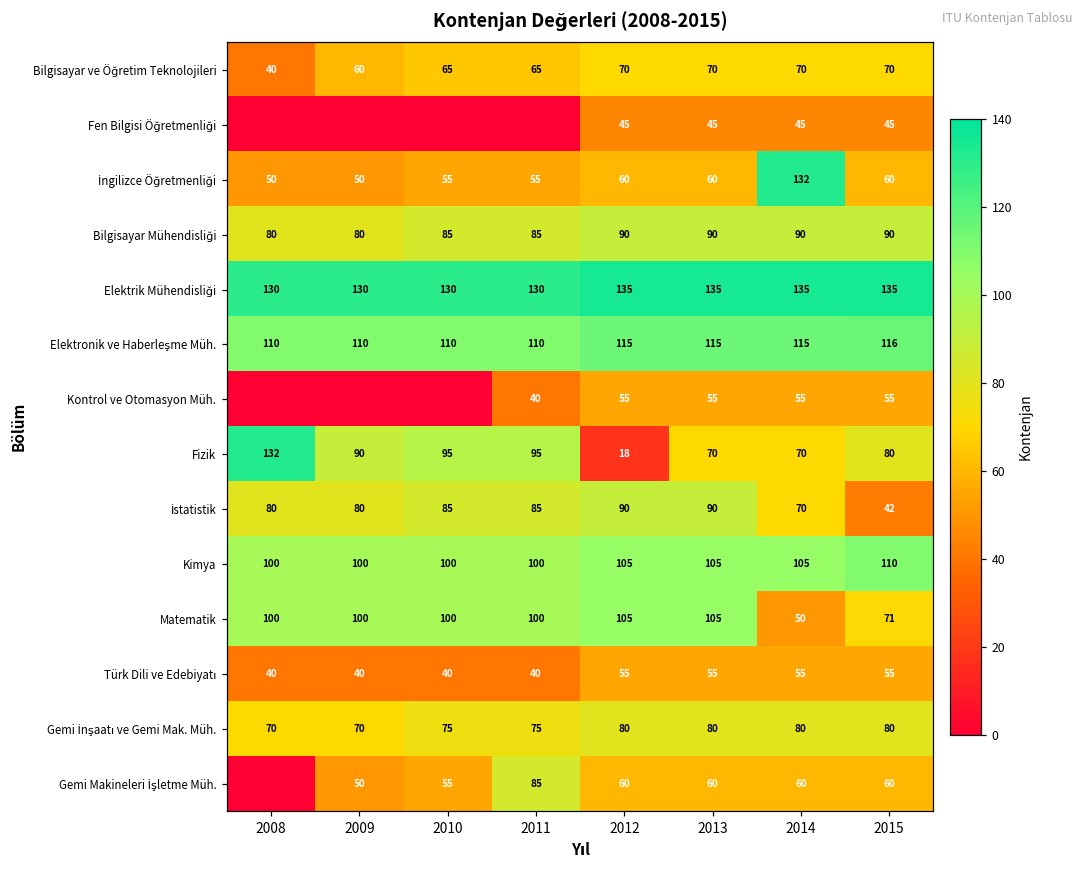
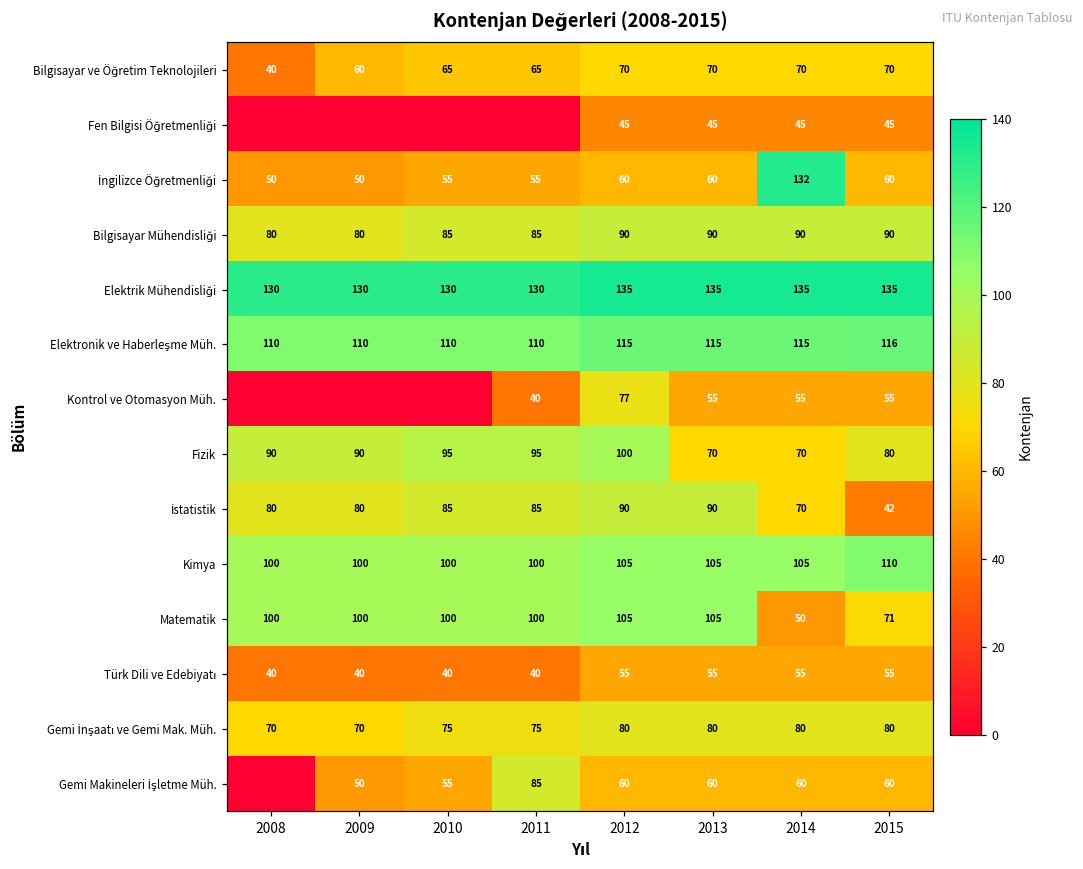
Kontrol ve Otomasyon Müh., 2012: 55 -> 77
Fizik, 2008: 132 -> 90
Fizik, 2012: 18 -> 100
